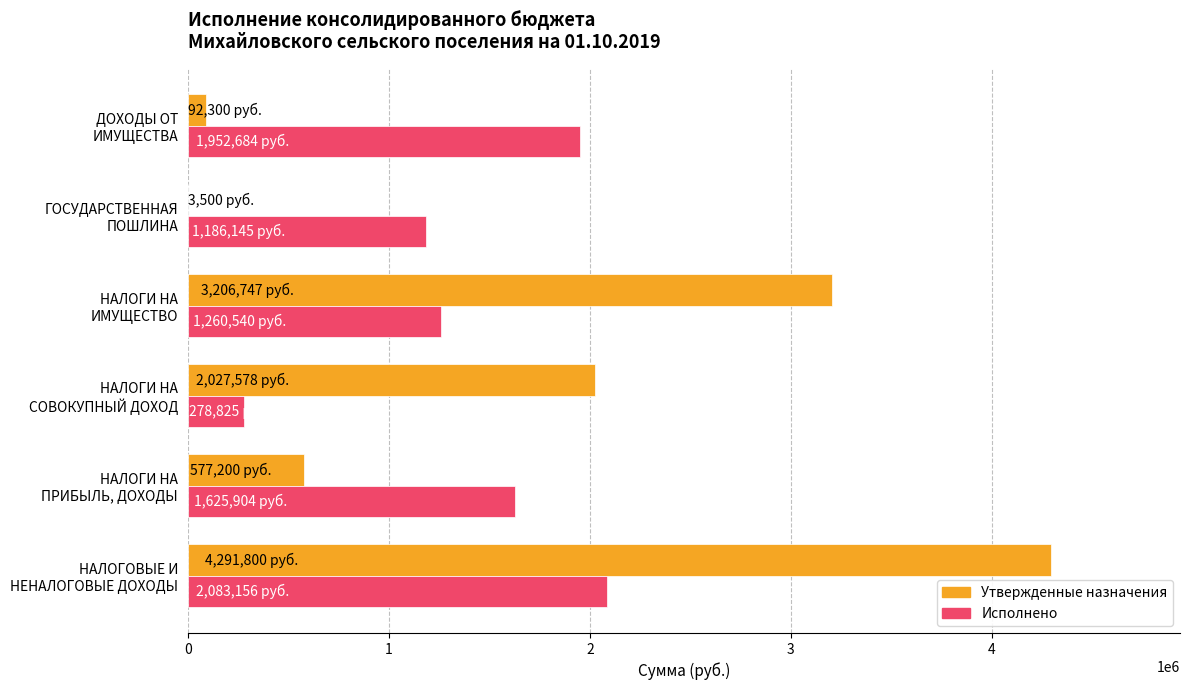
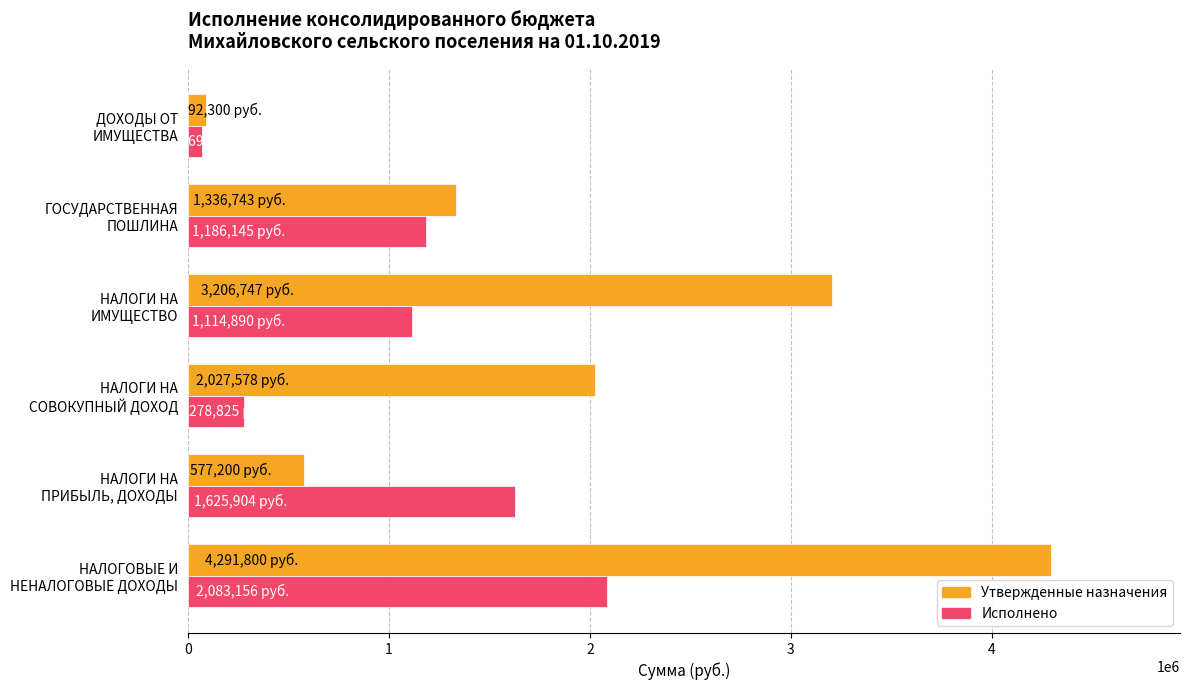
Исполнено, ДОХОДЫ ОТ ИМУЩЕСТВА: 1950000 -> 70000
Утвержденные назначения, ГОСУДАРСТВЕННАЯ ПОШЛИНА: 3,500 -> 1,336,743
Исполнено, НАЛОГИ НА ИМУЩЕСТВО: 1,260,540 -> 1,114,890
